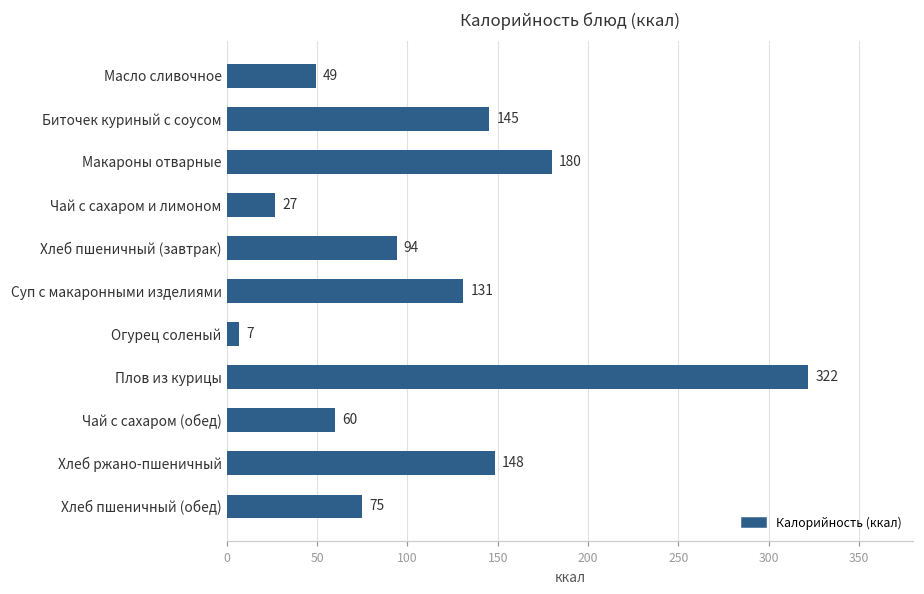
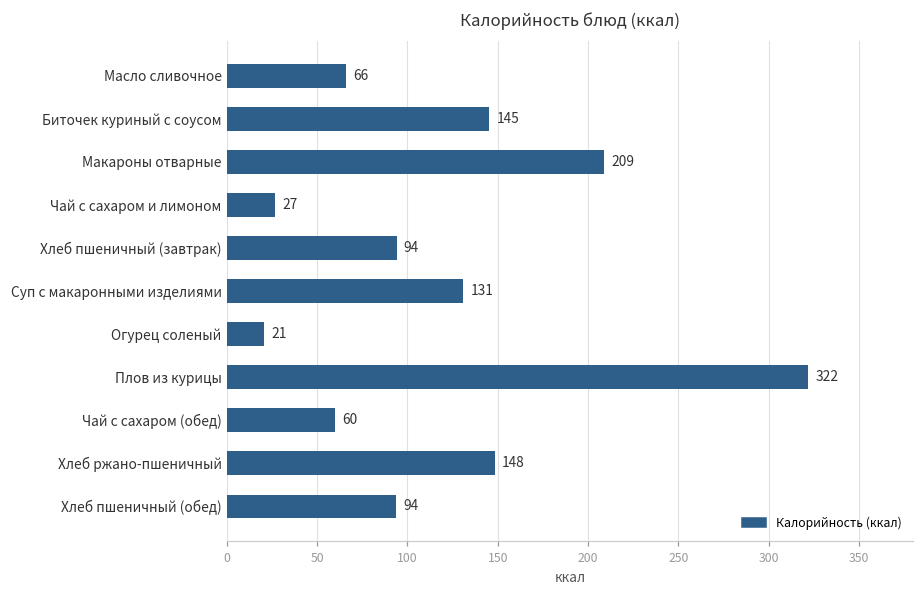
Масло сливочное: 49 -> 66
Макароны отварные: 180 -> 209
Огурец соленый: 7 -> 21
Хлеб пшеничный (обед): 75 -> 94
